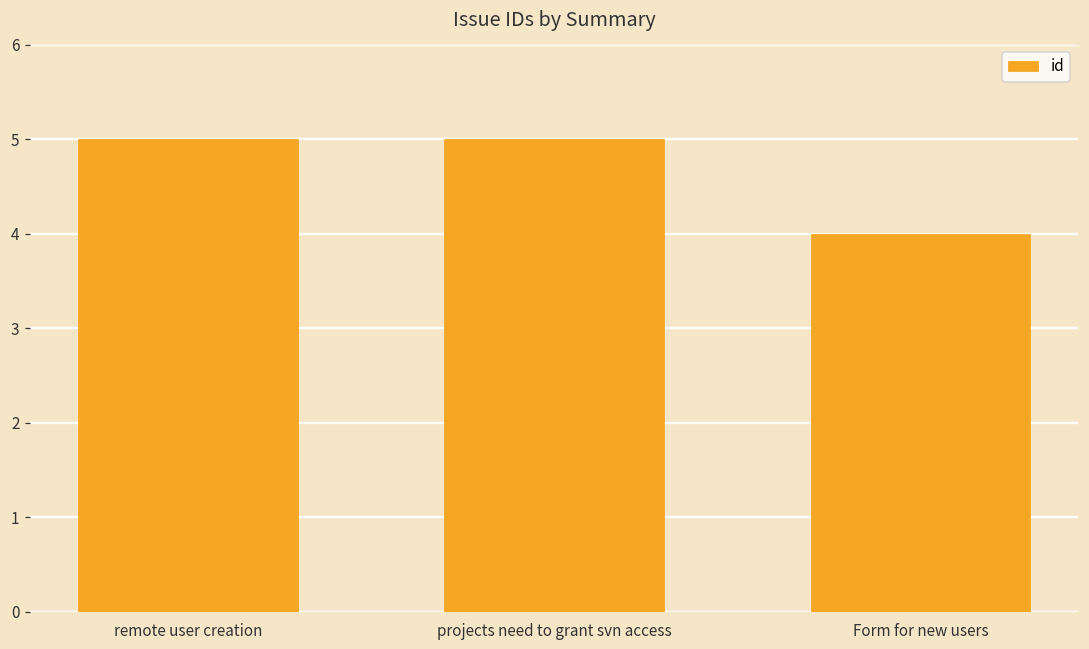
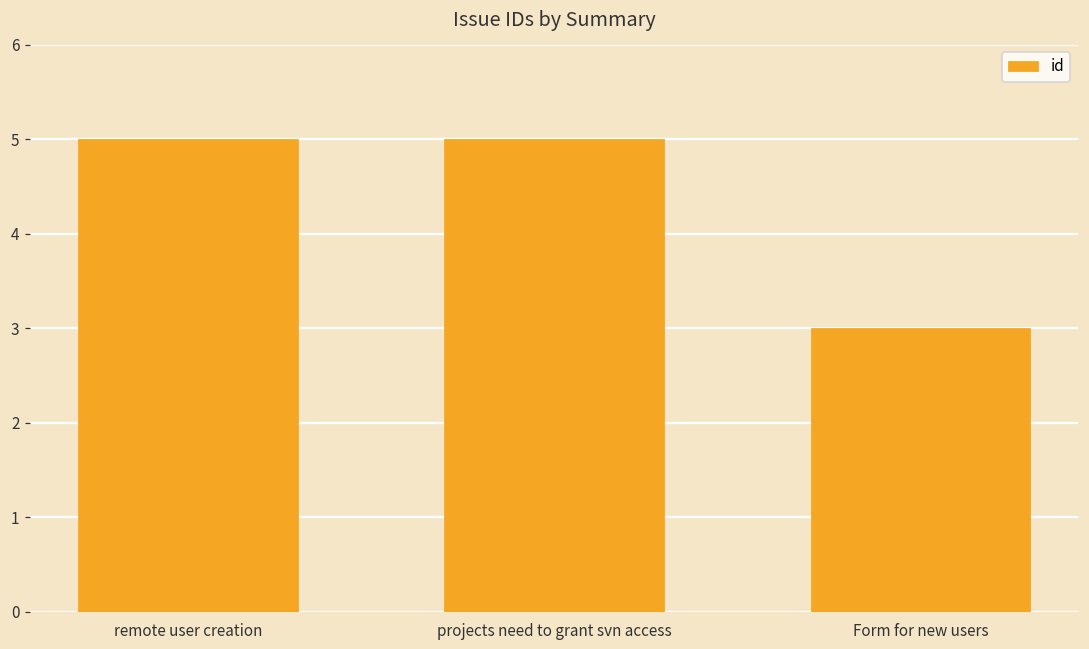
Form for new users: 4 -> 3
